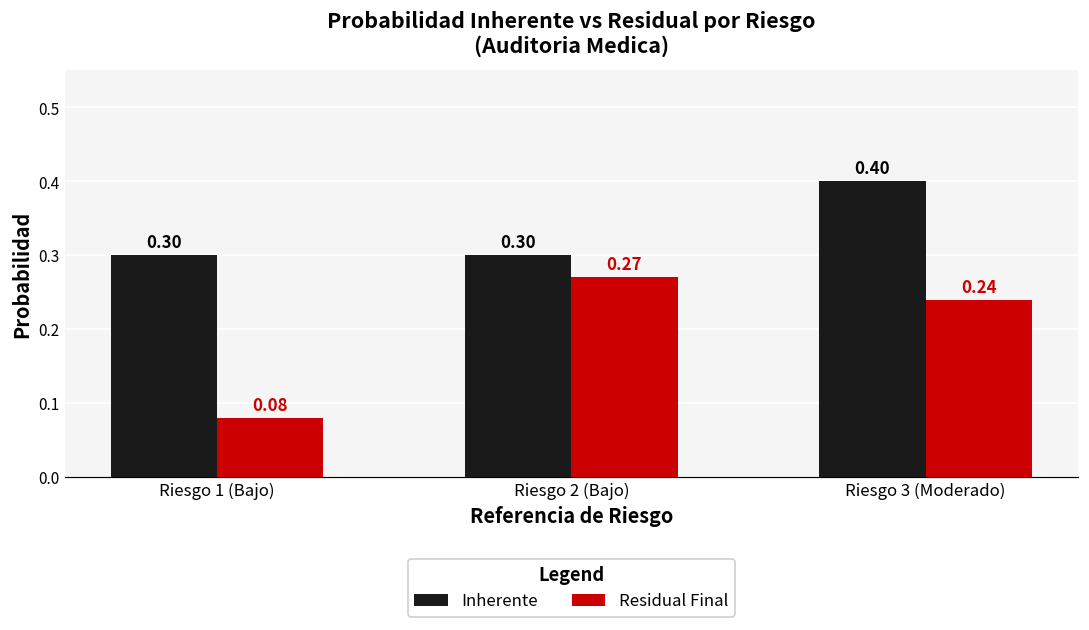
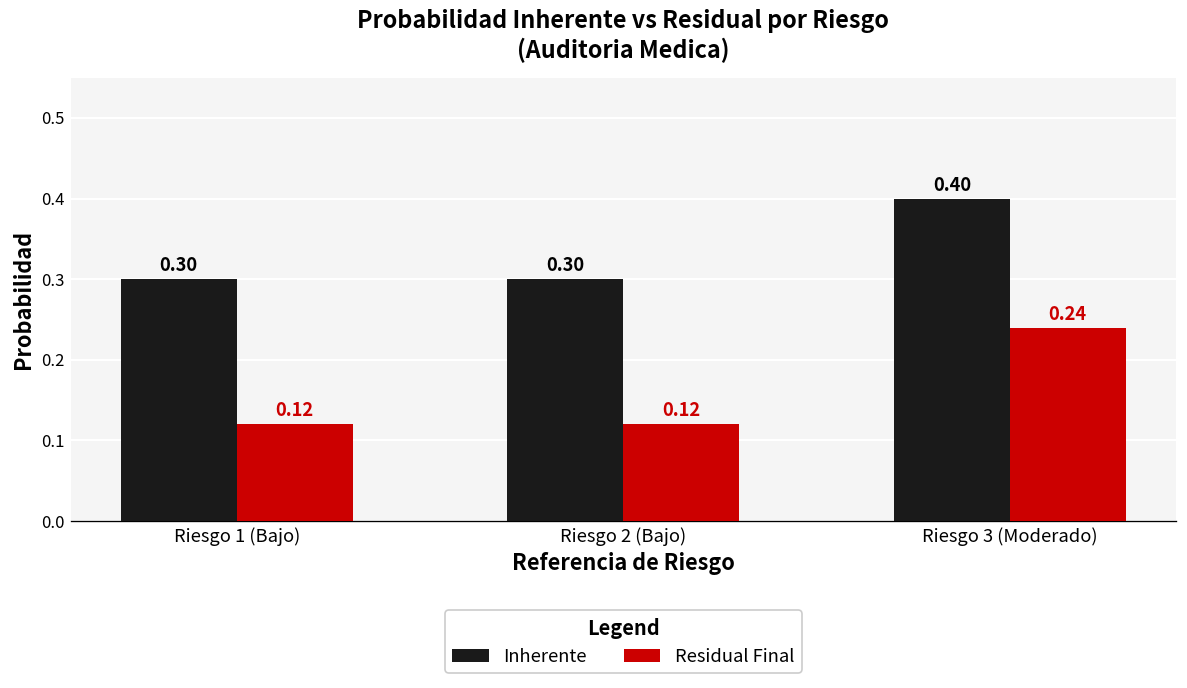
Residual Final, Riesgo 1 (Bajo): 0.08 -> 0.12
Residual Final, Riesgo 2 (Bajo): 0.27 -> 0.12
